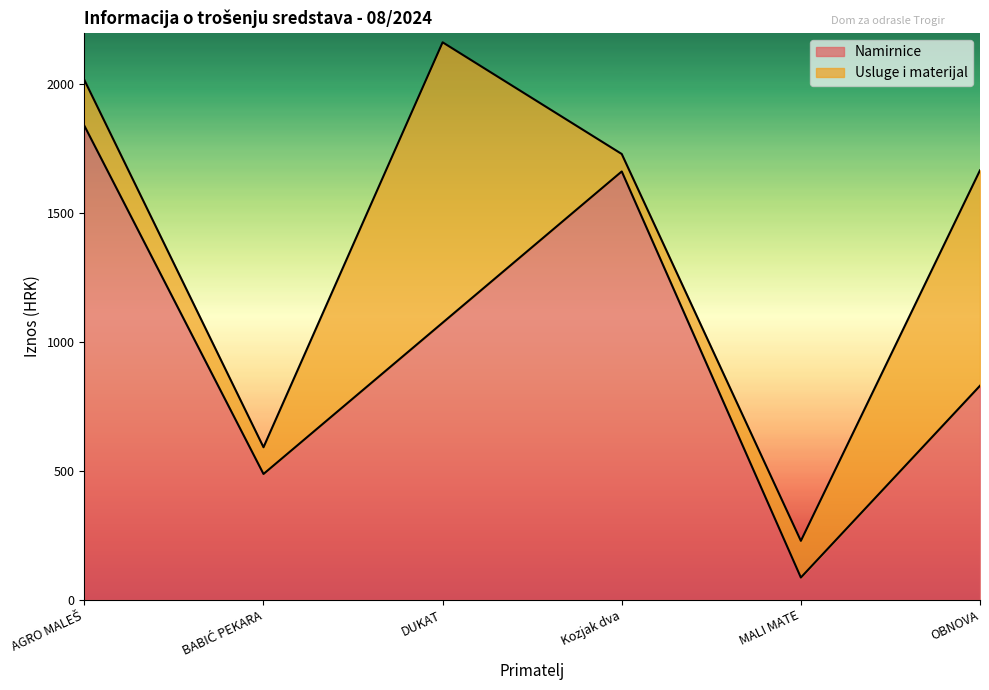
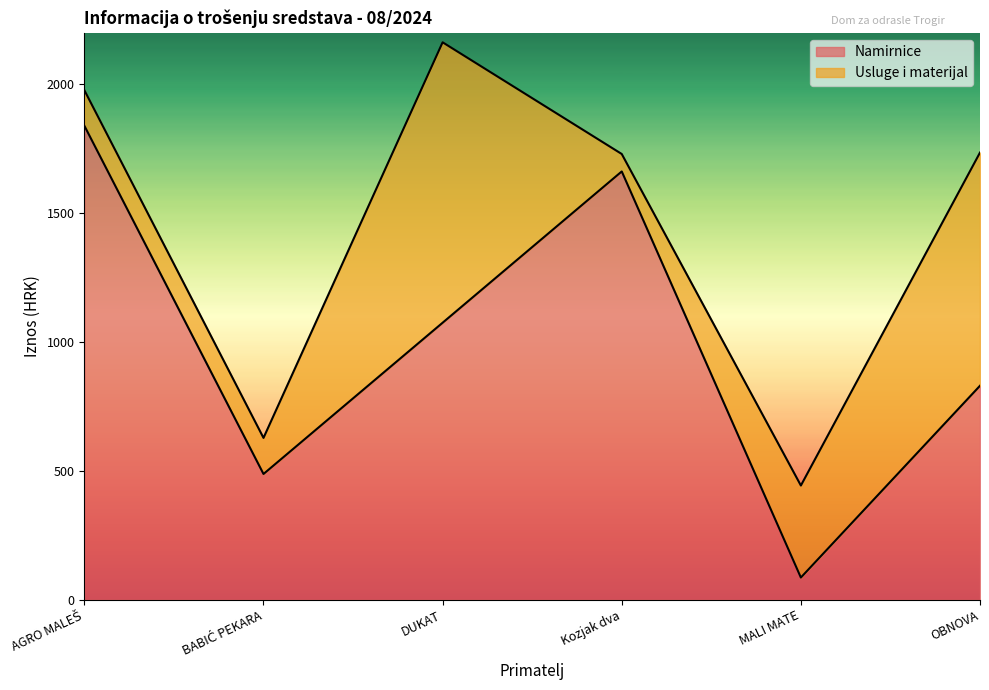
Usluge i materijal, AGRO MALEŠ: 180 -> 140
Usluge i materijal, BABIĆ PEKARA: 100 -> 140
Usluge i materijal, MALI MATE: 140 -> 360
Usluge i materijal, OBNOVA: 840 -> 900
